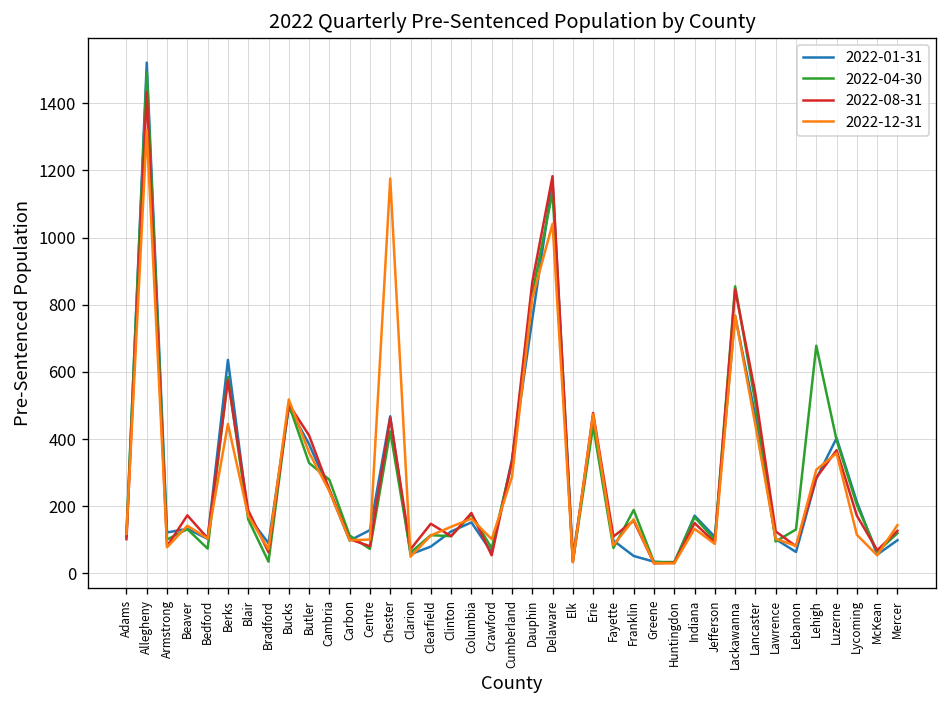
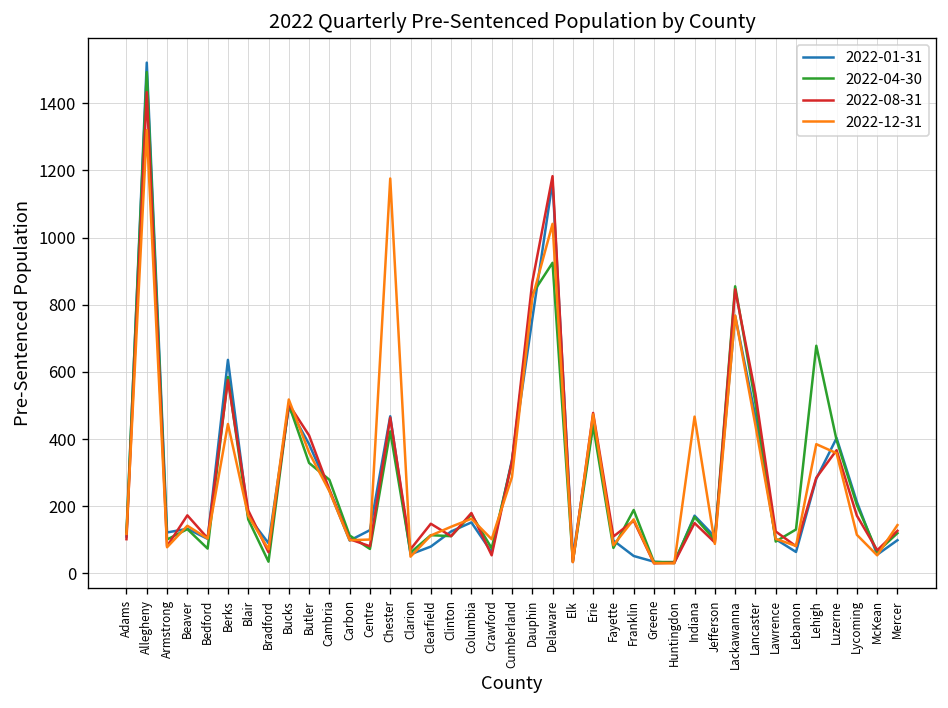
2022-04-30, Delaware: 1140 -> 930
2022-12-31, Indiana: 130 -> 470
2022-12-31, Lehigh: 310 -> 390
